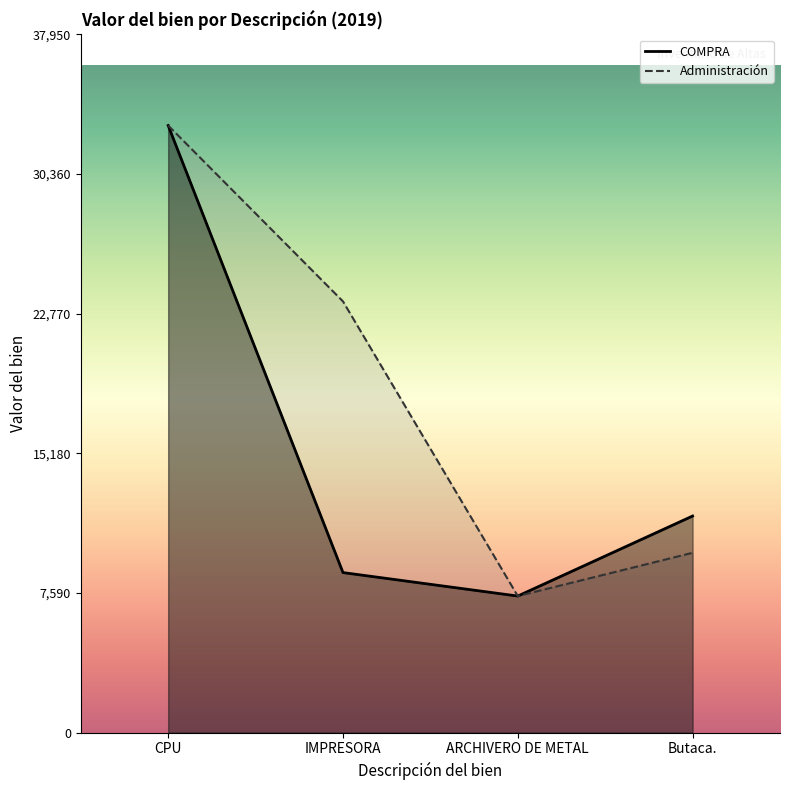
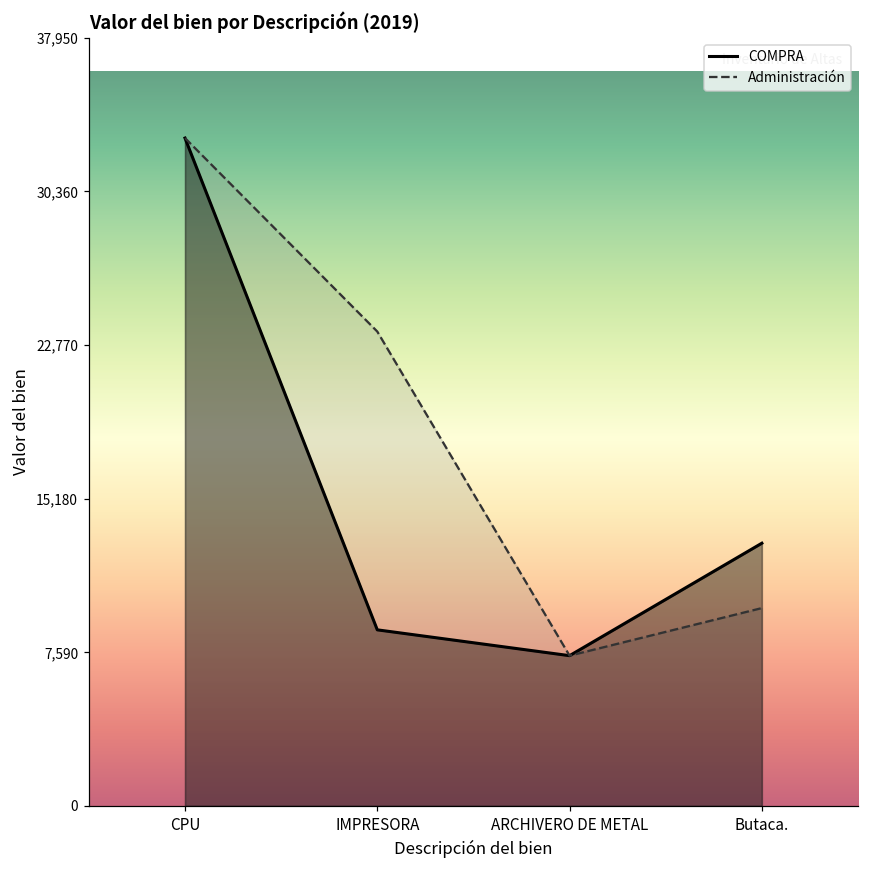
COMPRA, Butaca.: 11,800 -> 13,000
